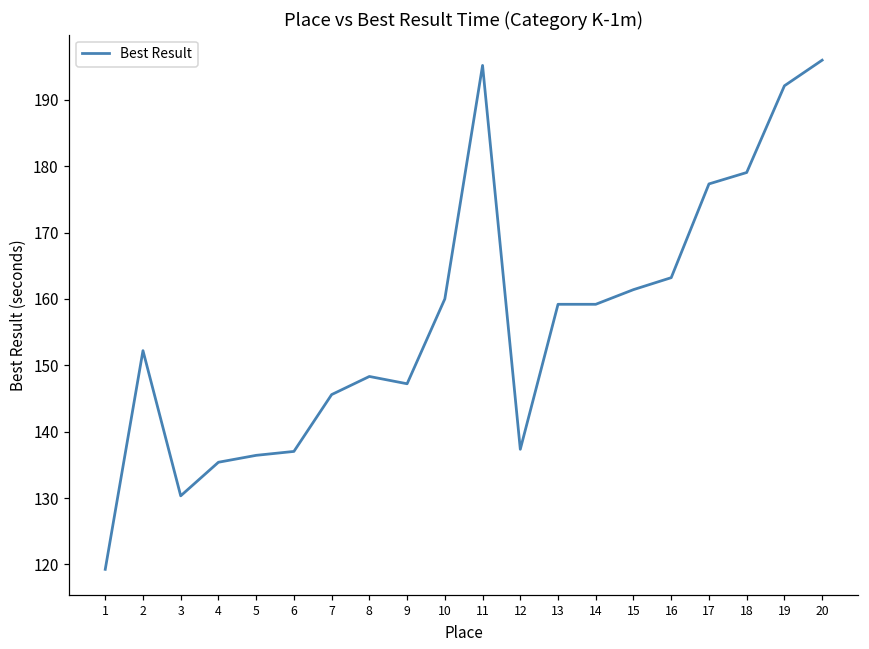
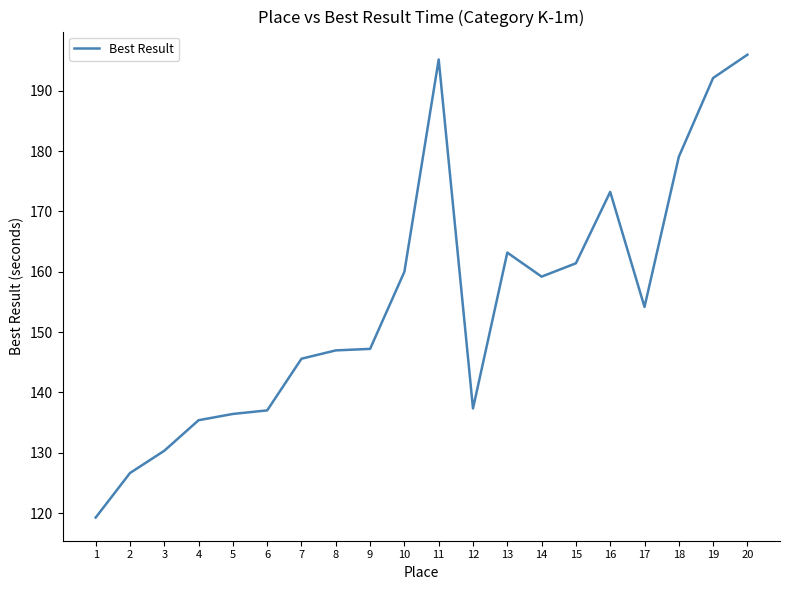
2: 152 -> 127
8: 148 -> 147
13: 159 -> 163
16: 163 -> 173
17: 177 -> 154
